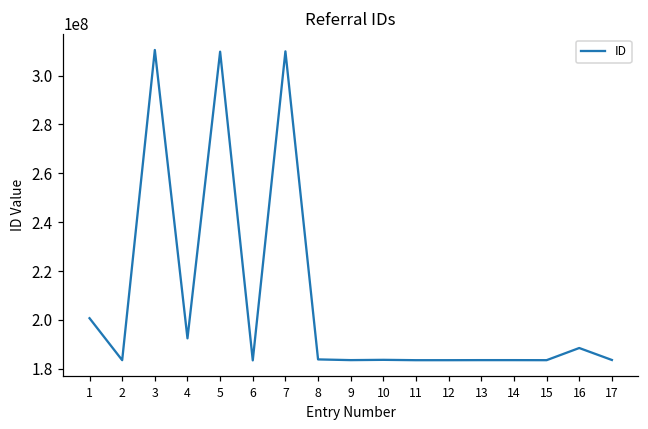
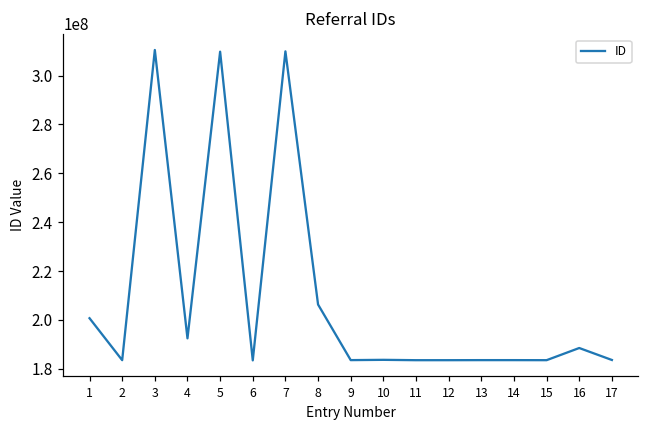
8: 184000000 -> 206000000
